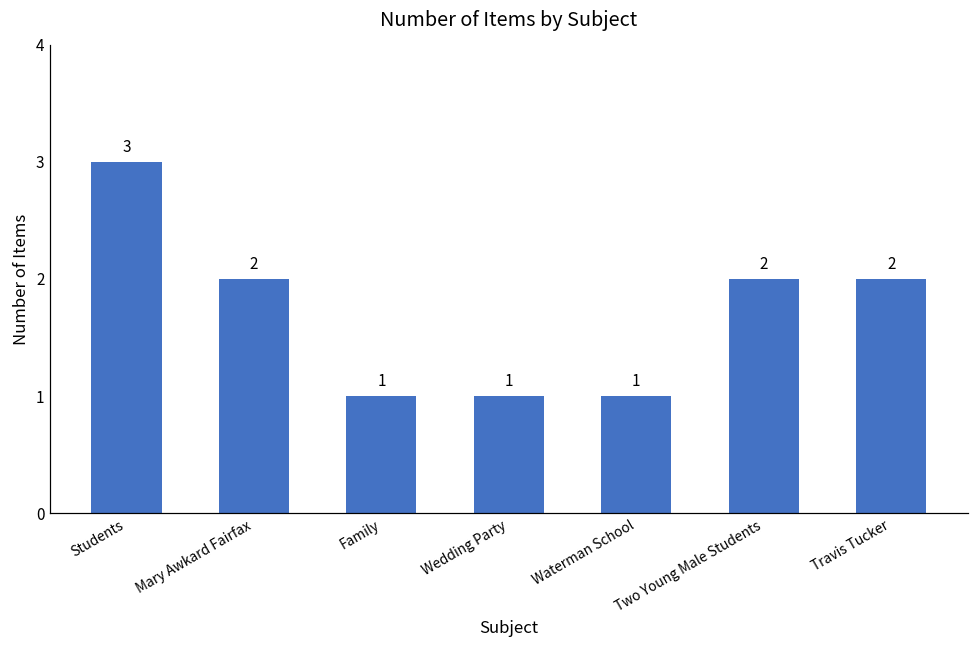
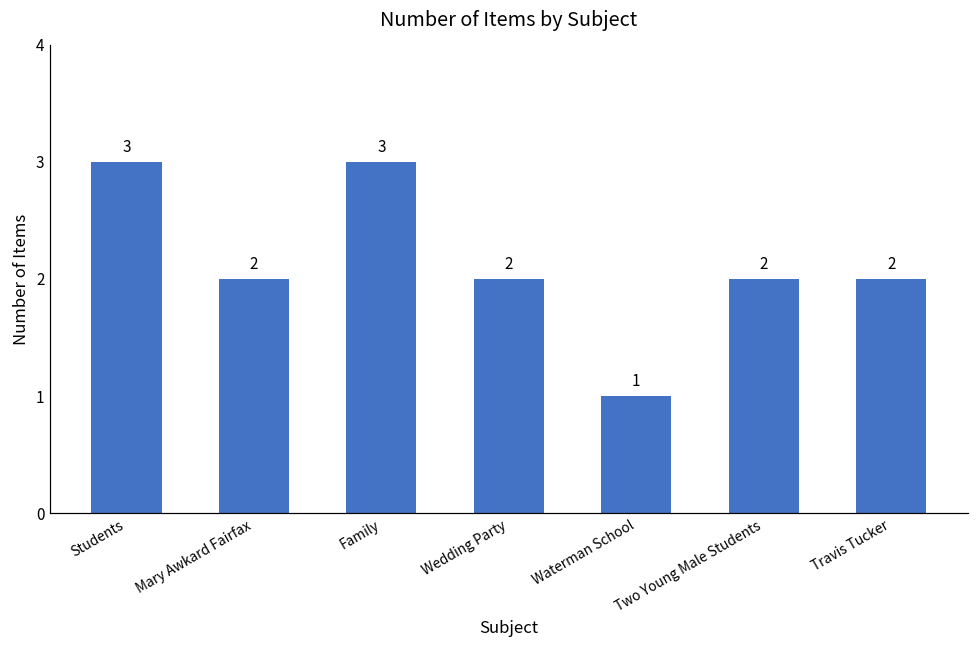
Family: 1 -> 3
Wedding Party: 1 -> 2
